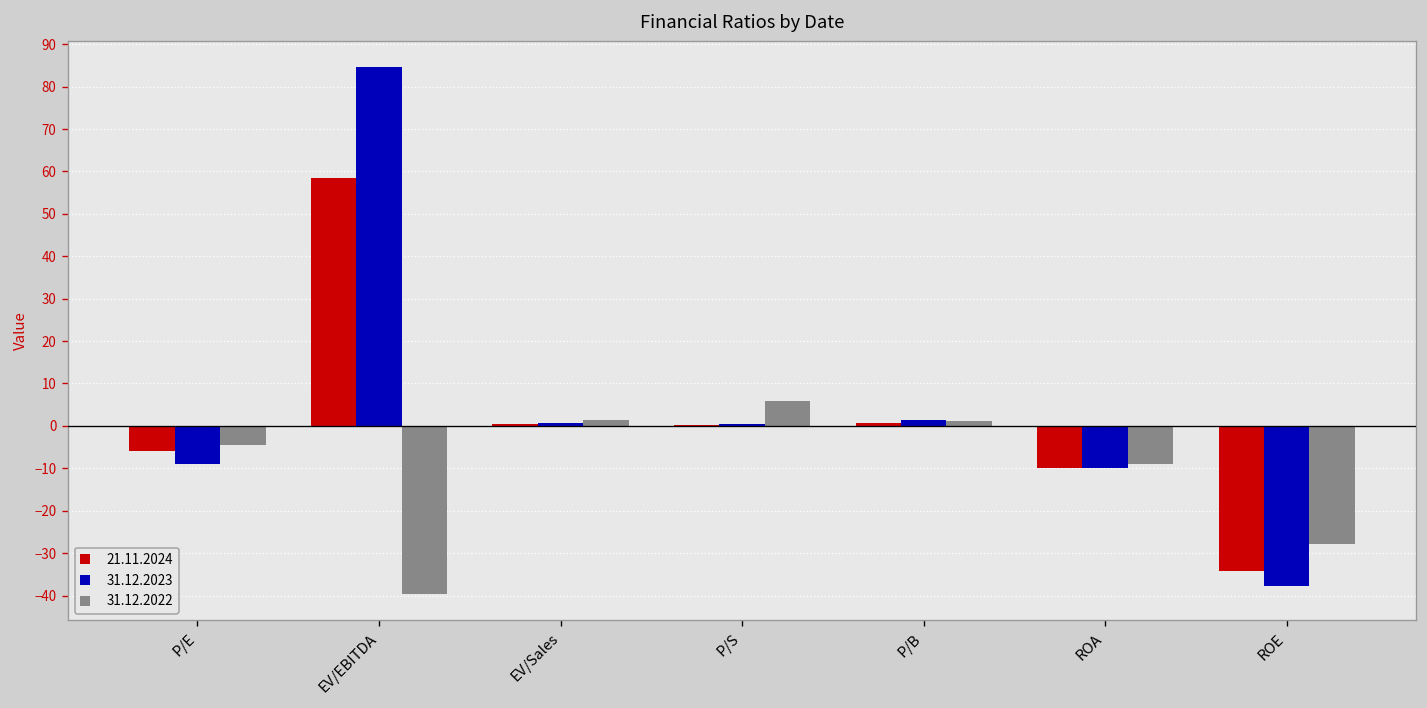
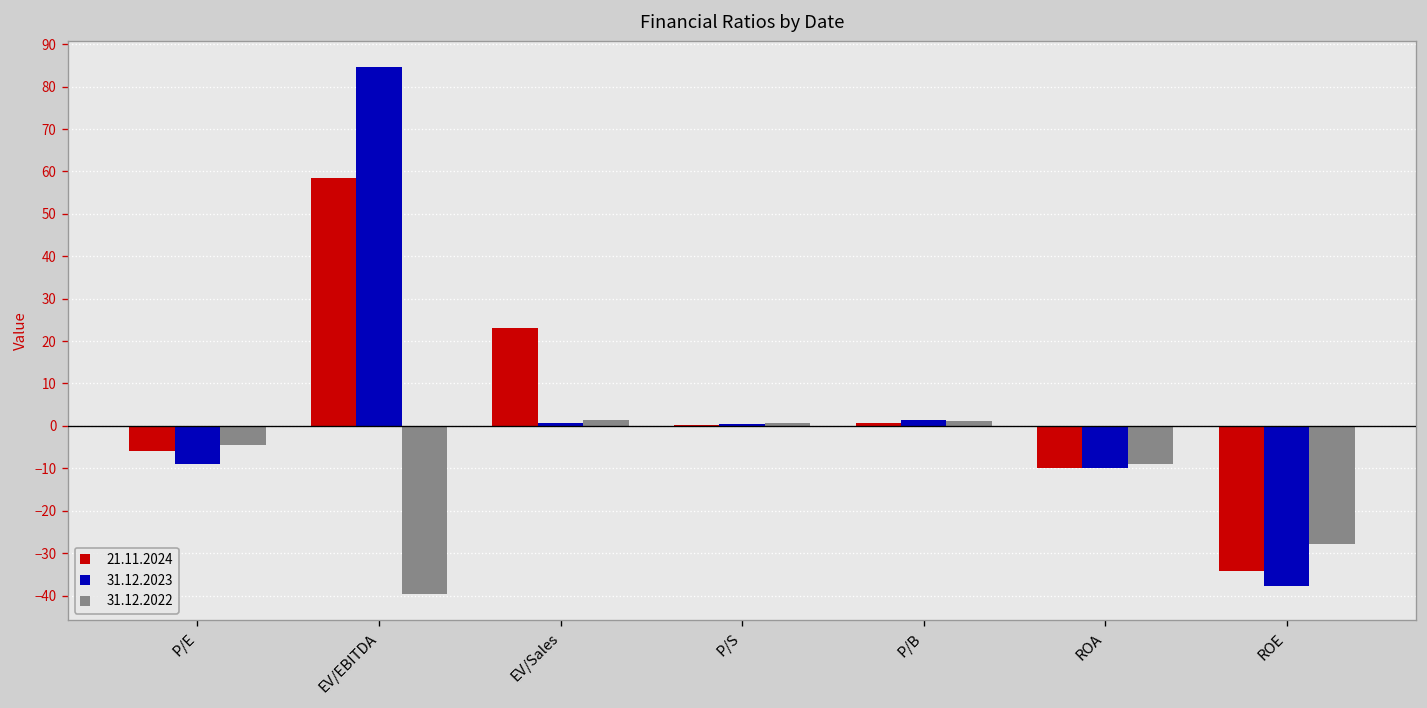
21.11.2024, EV/Sales: 1 -> 23
31.12.2022, P/S: 6 -> 1
